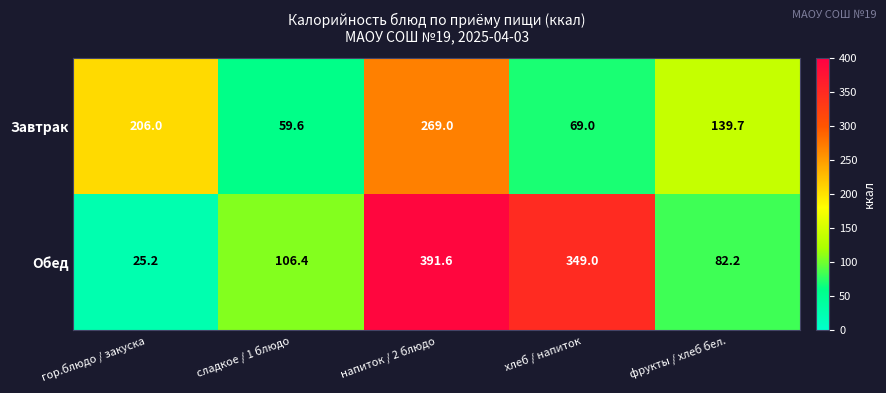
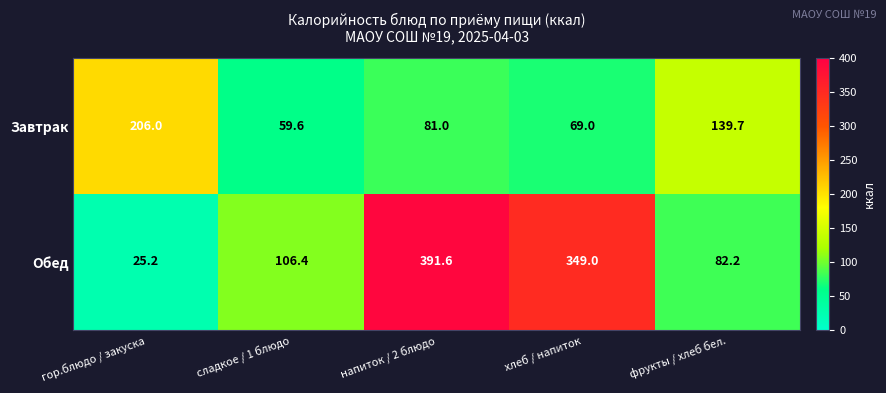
Завтрак, напиток / 2 блюдо: 269.0 -> 81.0
